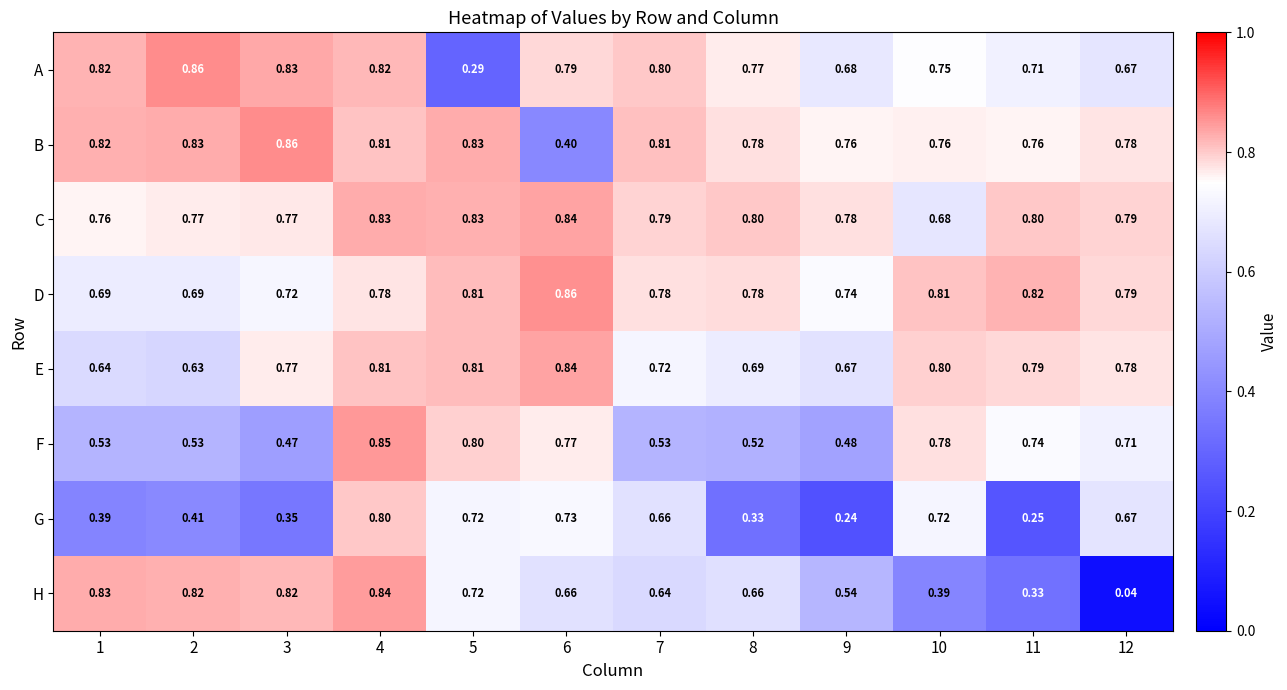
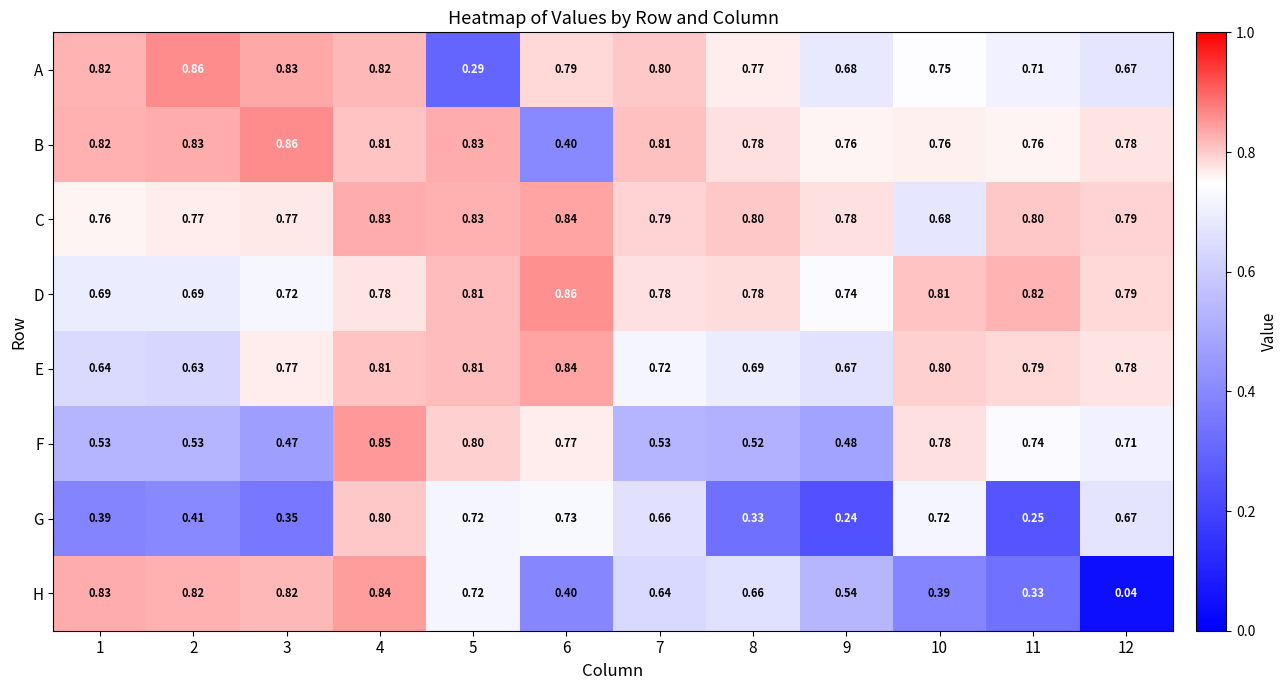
H, 6: 0.66 -> 0.40
